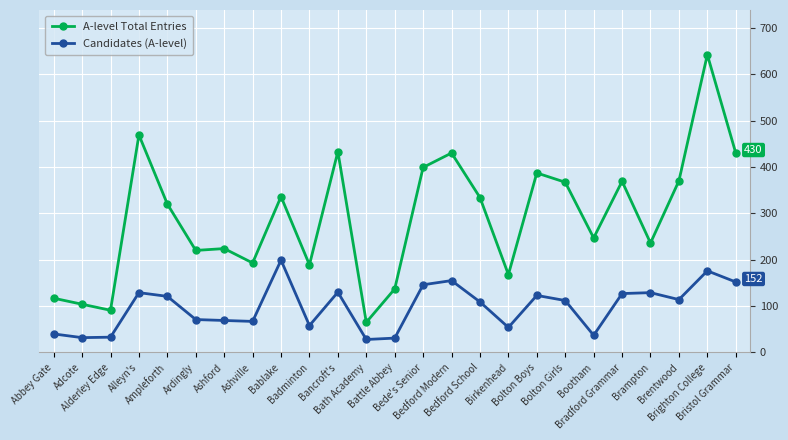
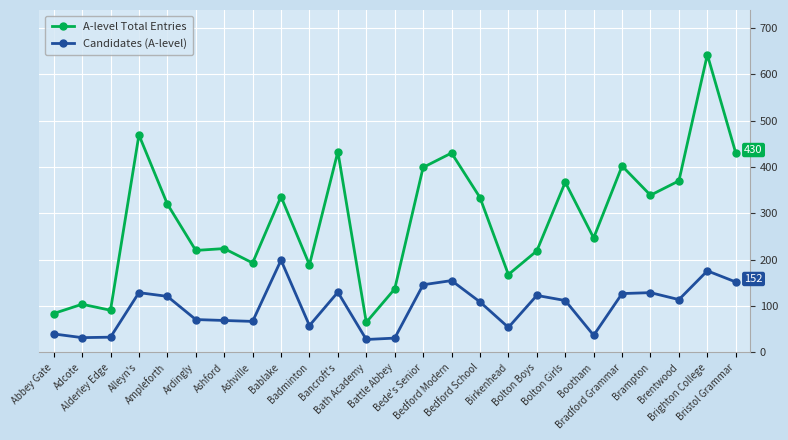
A-level Total Entries, Abbey Gate: 120 -> 80
A-level Total Entries, Bolton Boys: 390 -> 220
A-level Total Entries, Bradford Grammar: 370 -> 400
A-level Total Entries, Brampton: 240 -> 340
